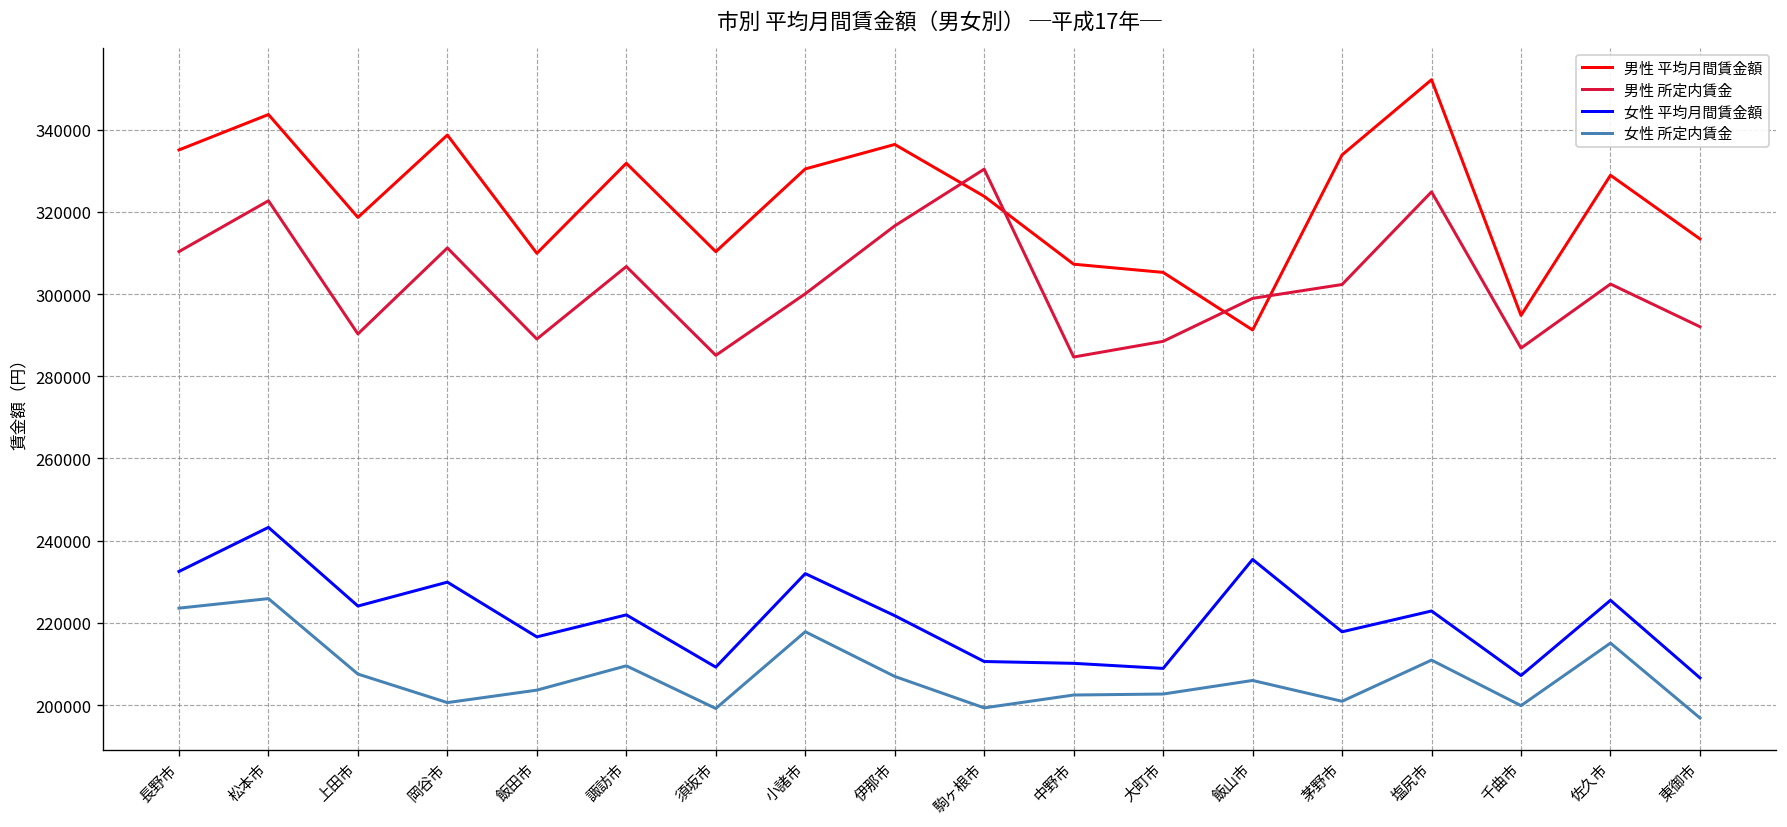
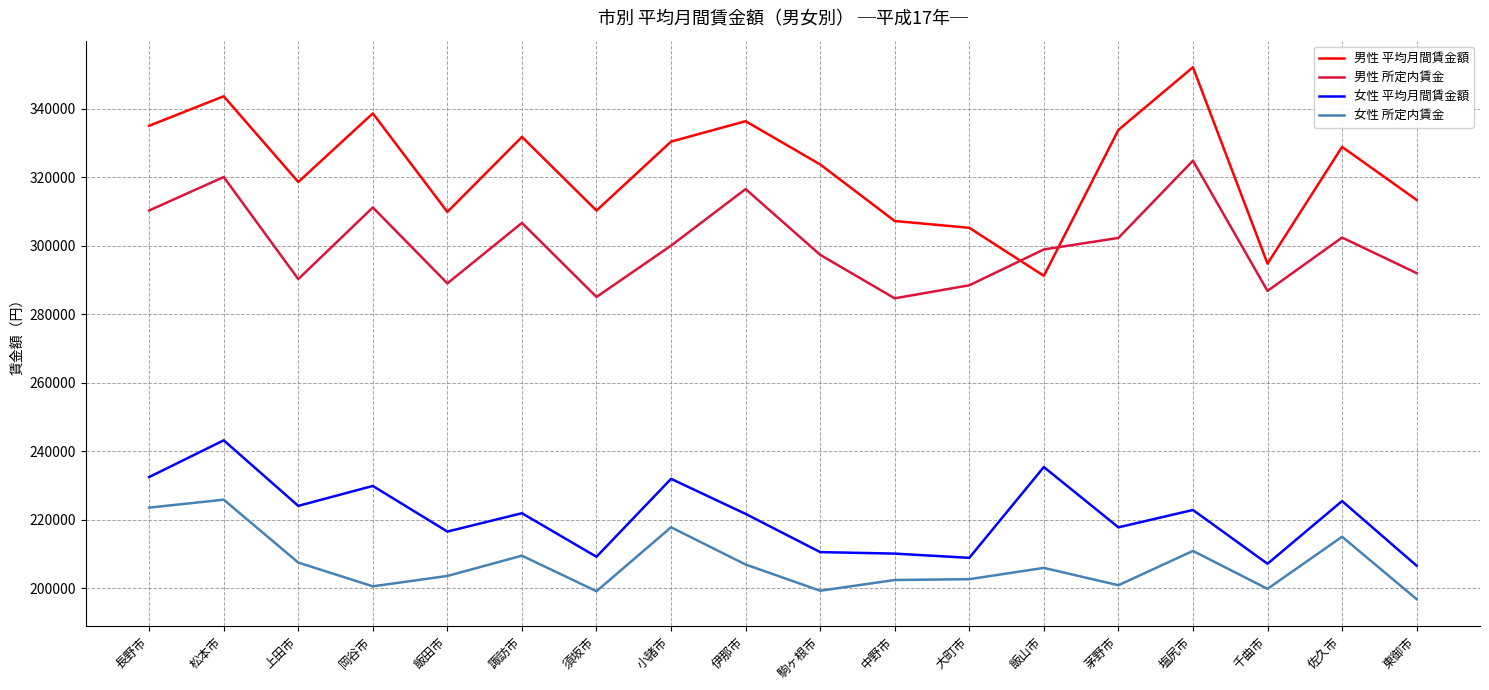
男性 所定内賃金, 松本市: 323000 -> 320000
男性 所定内賃金, 駒ヶ根市: 330000 -> 297000
